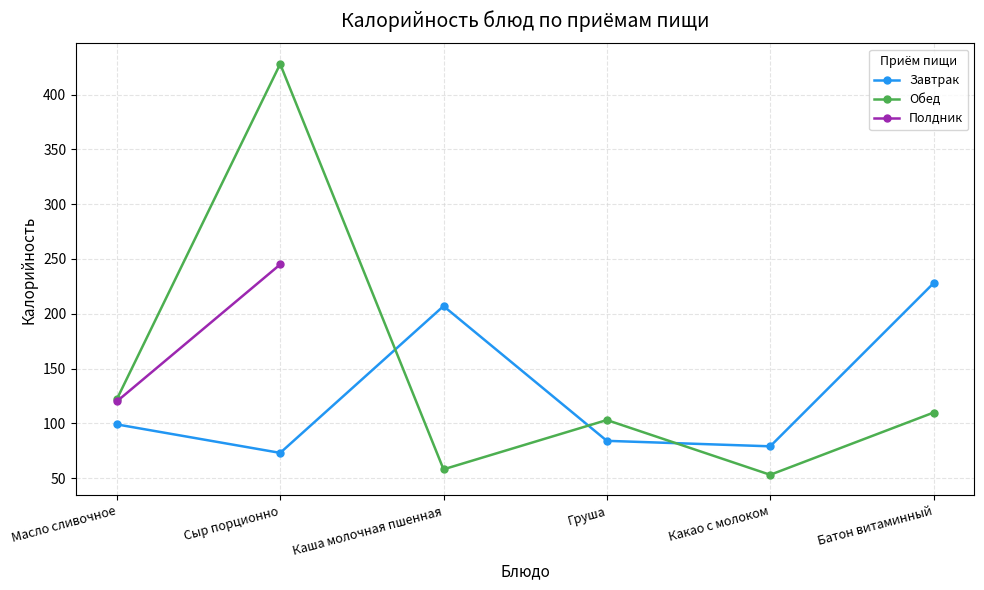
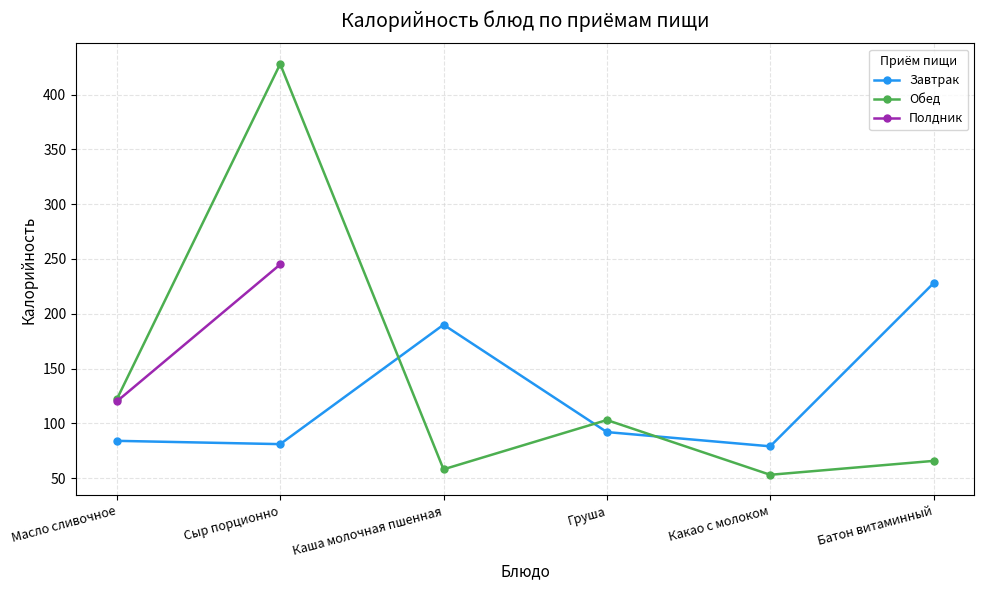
Завтрак, Масло сливочное: 99 -> 84
Завтрак, Сыр порционно: 73 -> 81
Завтрак, Каша молочная пшенная: 207 -> 190
Завтрак, Груша: 84 -> 92
Обед, Батон витаминный: 110 -> 66
